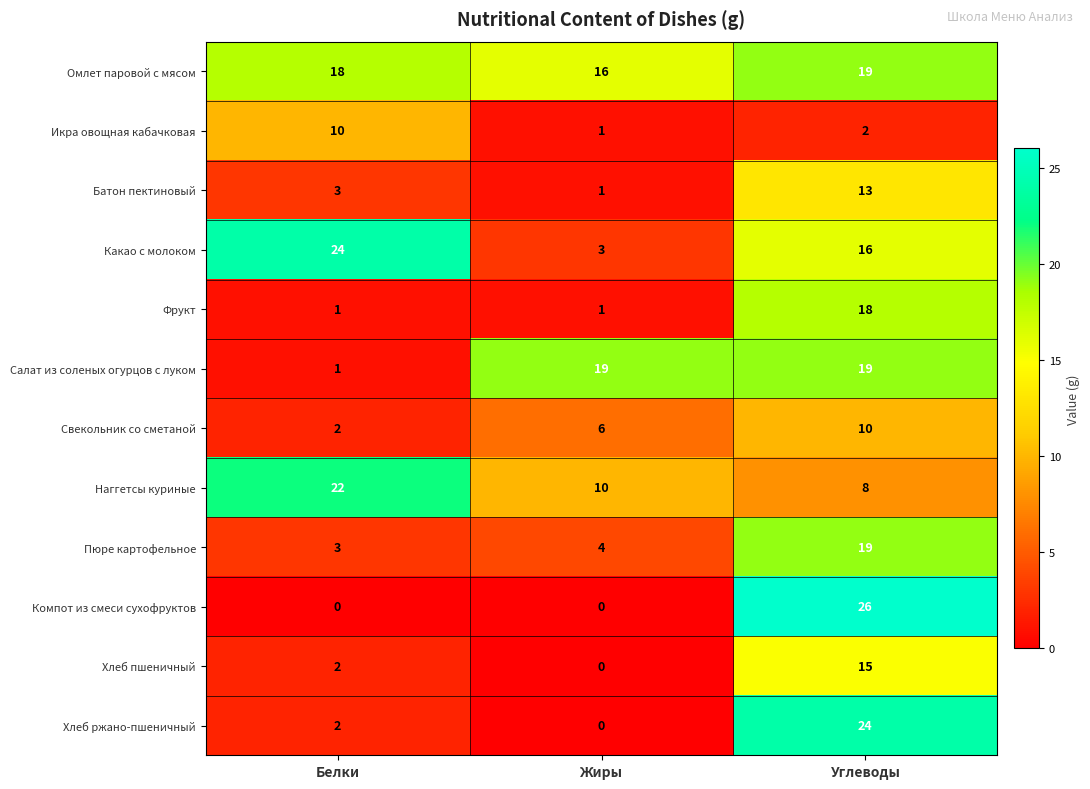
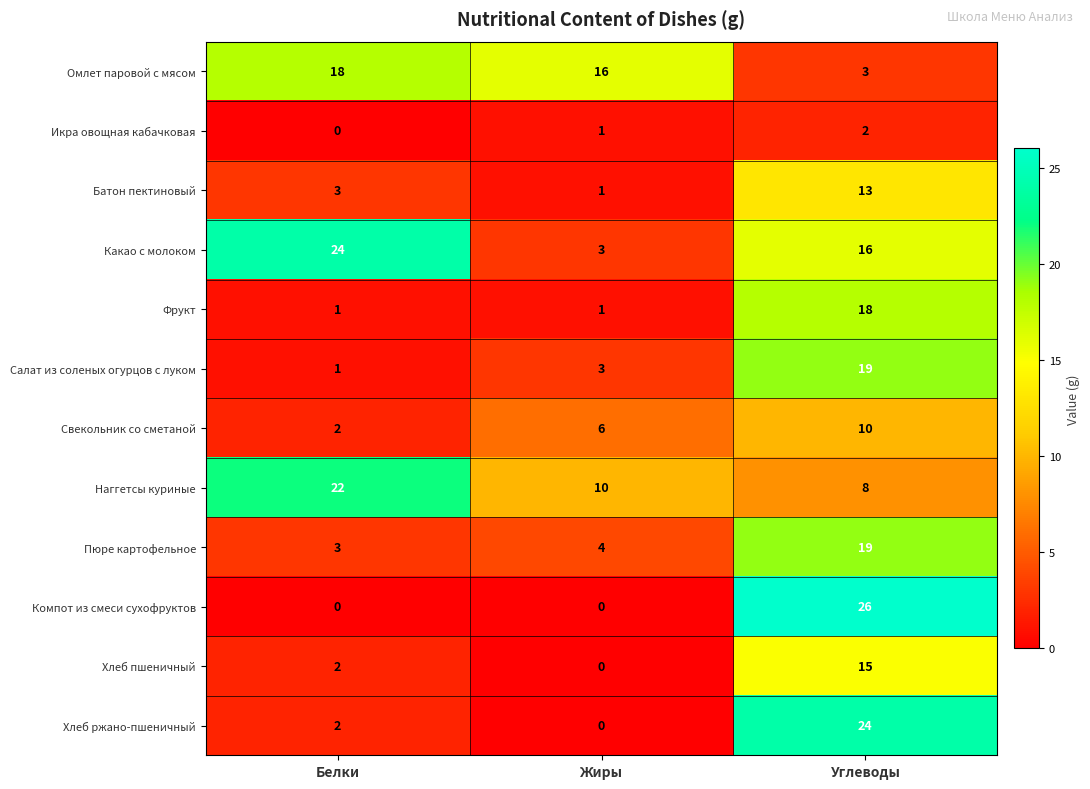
Омлет паровой с мясом, Углеводы: 19 -> 3
Икра овощная кабачковая, Белки: 10 -> 0
Салат из соленых огурцов с луком, Жиры: 19 -> 3
